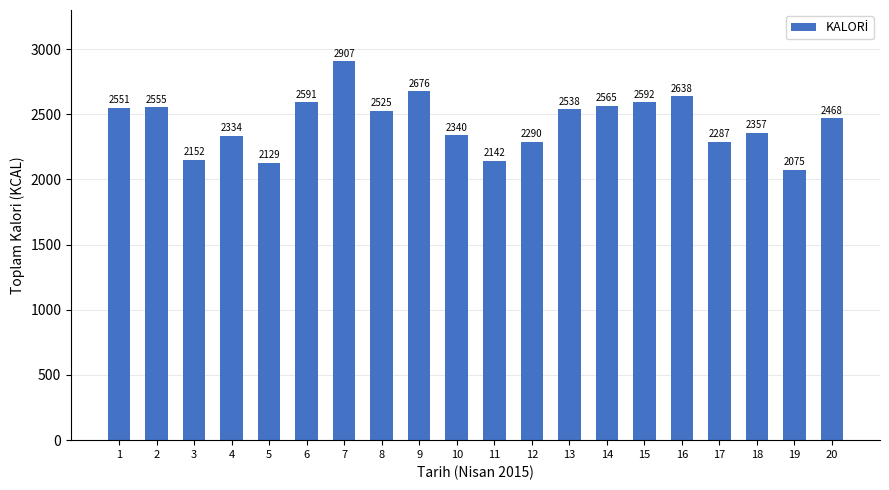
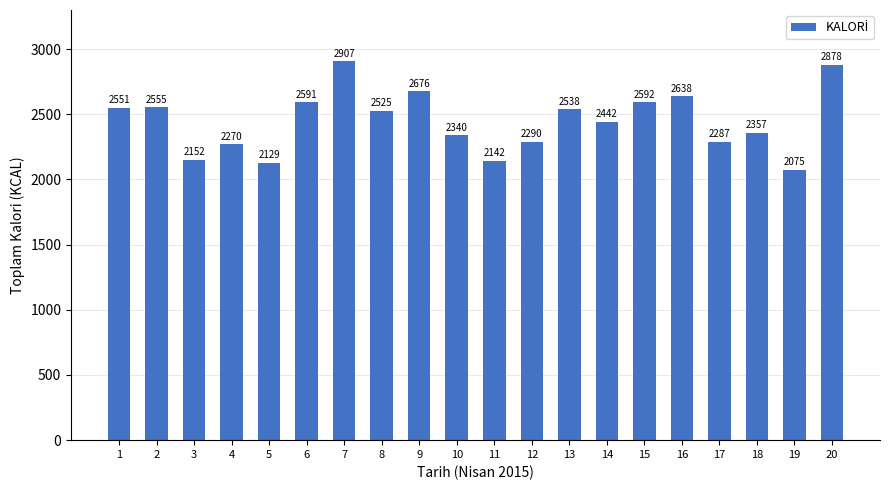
4: 2334 -> 2270
14: 2565 -> 2442
20: 2468 -> 2878
